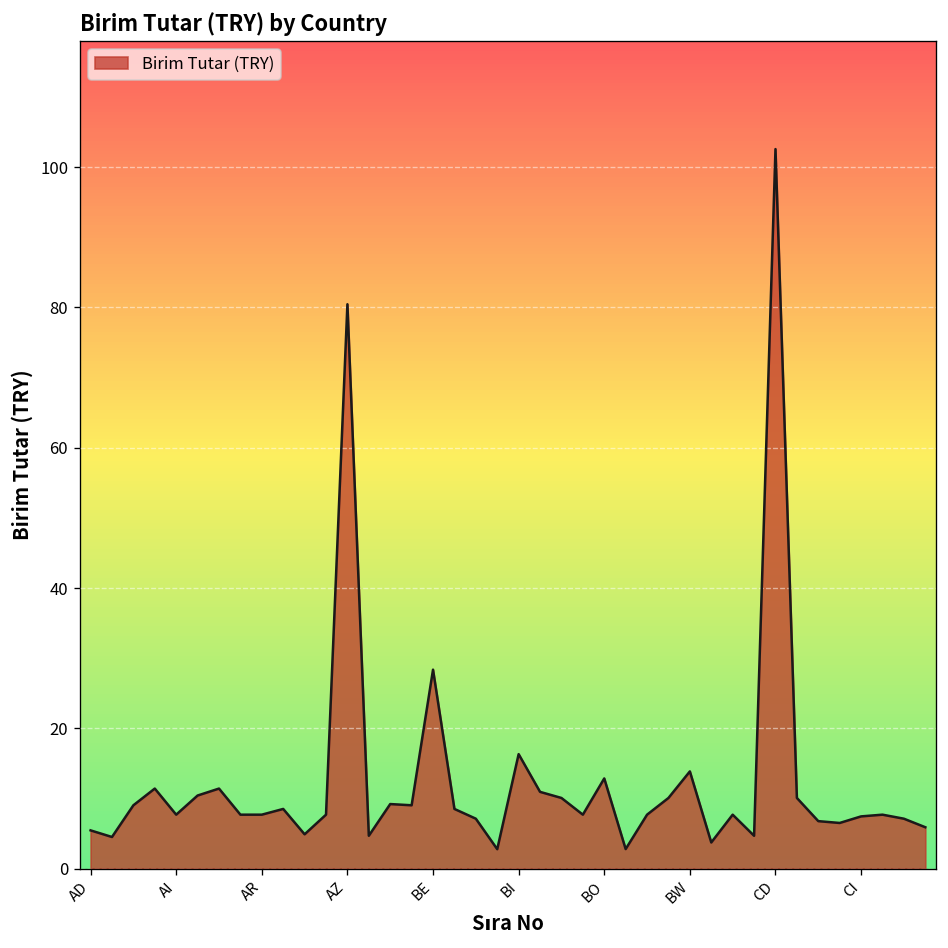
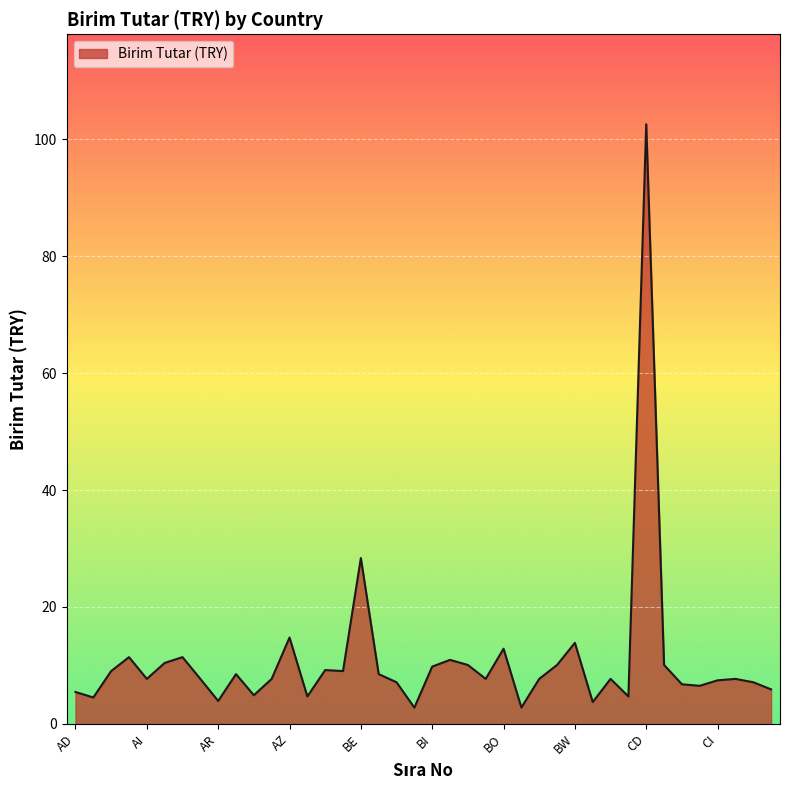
AR: 8 -> 4
AZ: 80 -> 15
BI: 16 -> 10
